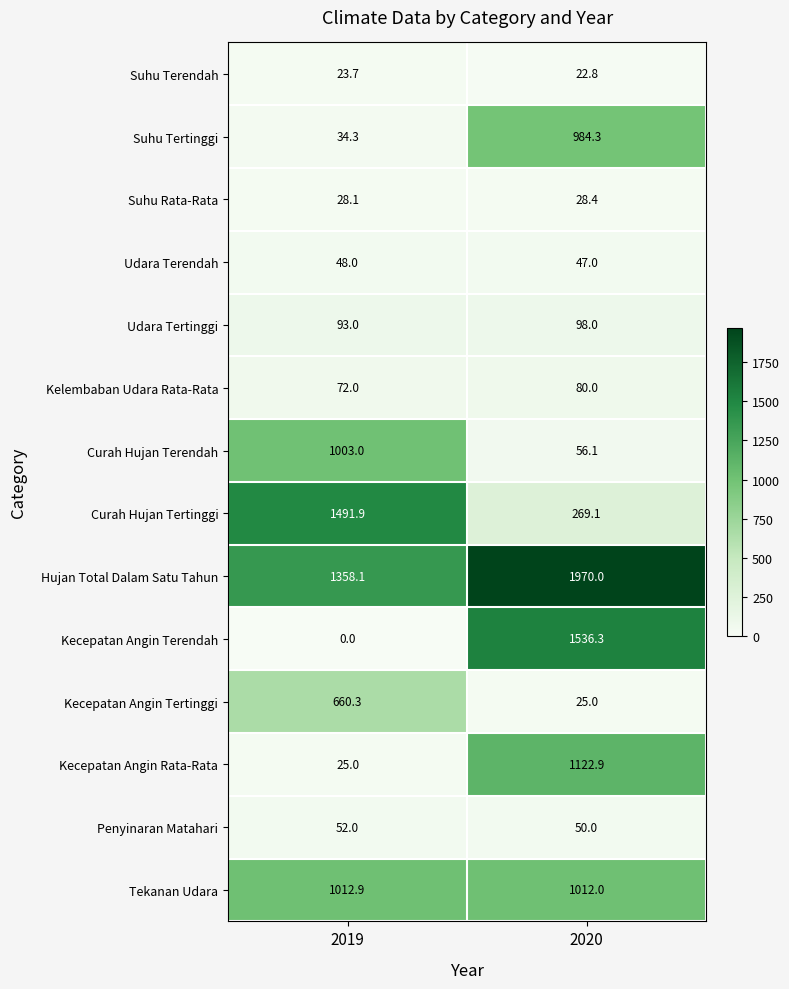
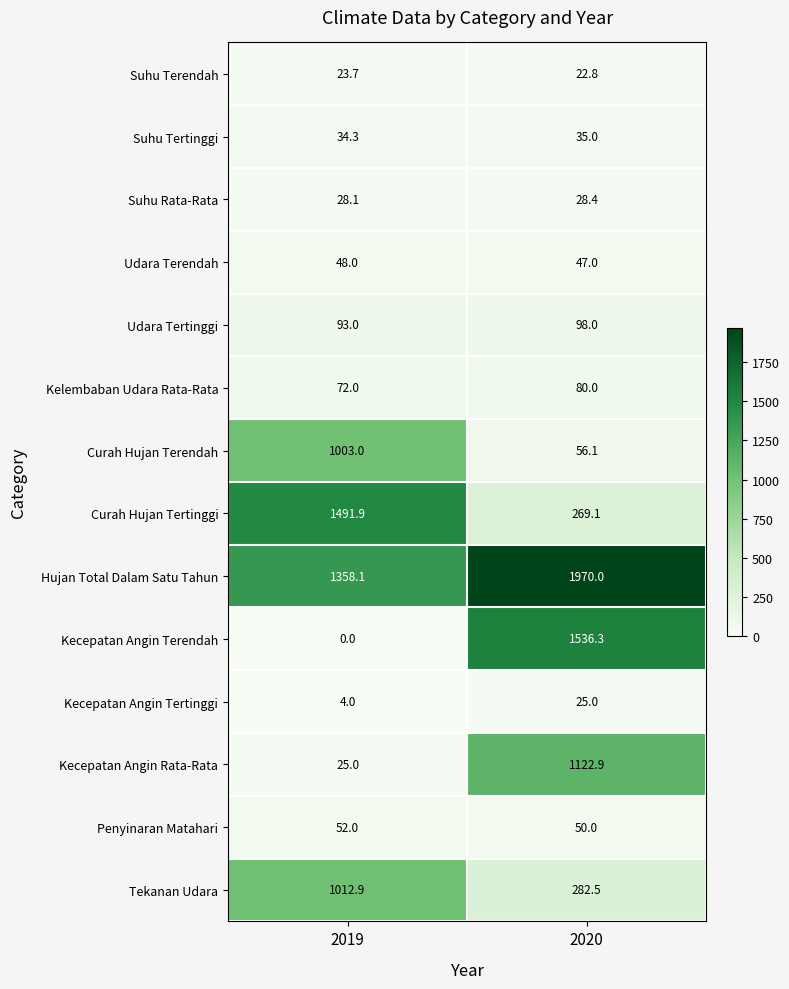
Suhu Tertinggi, 2020: 984.3 -> 35.0
Kecepatan Angin Tertinggi, 2019: 660.3 -> 4.0
Tekanan Udara, 2020: 1012.0 -> 282.5
